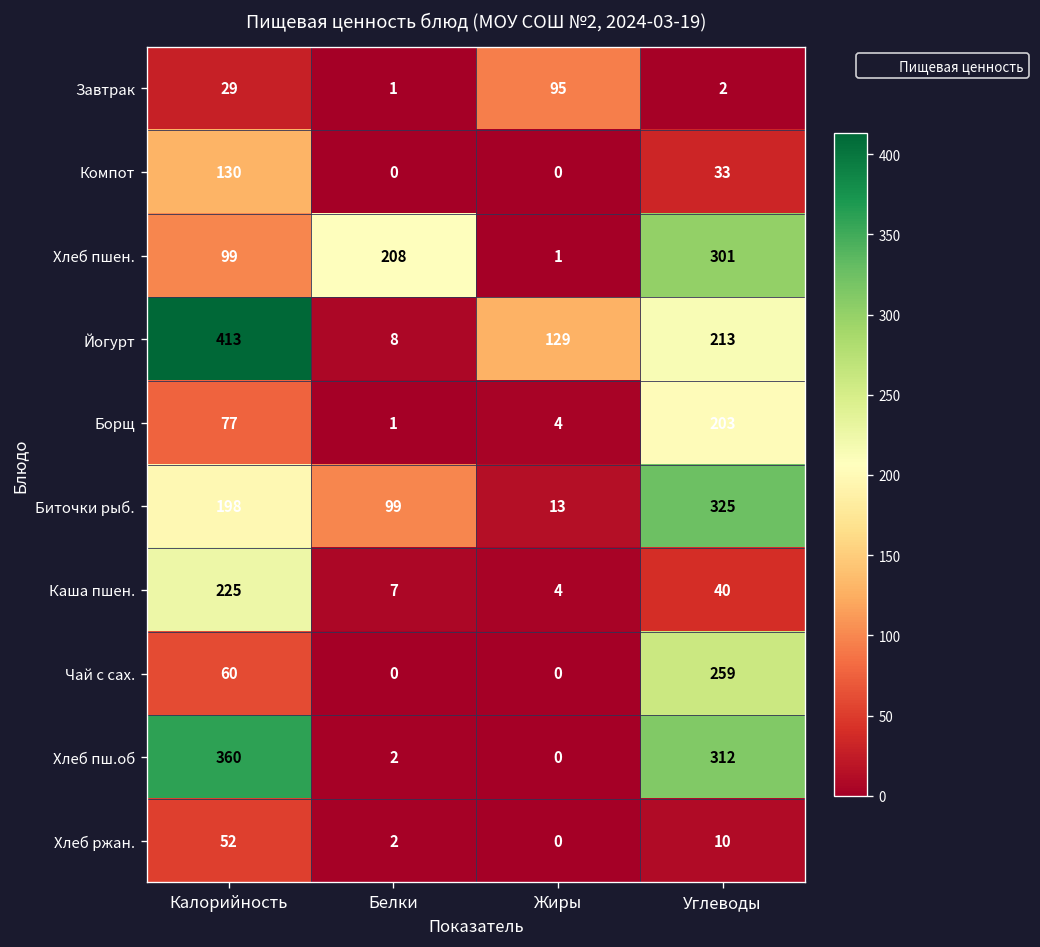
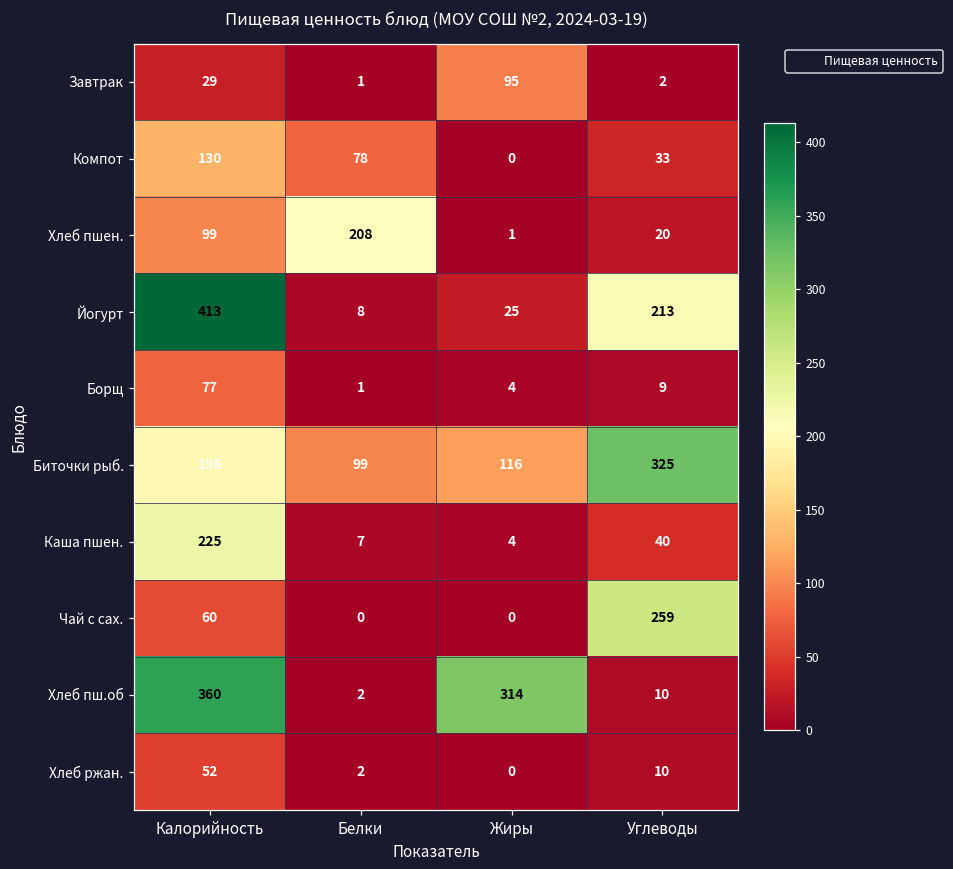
Компот, Белки: 0 -> 78
Хлеб пшен., Углеводы: 301 -> 20
Йогурт, Жиры: 129 -> 25
Борщ, Углеводы: 203 -> 9
Биточки рыб., Жиры: 13 -> 116
Хлеб пш.об, Жиры: 0 -> 314
Хлеб пш.об, Углеводы: 312 -> 10
